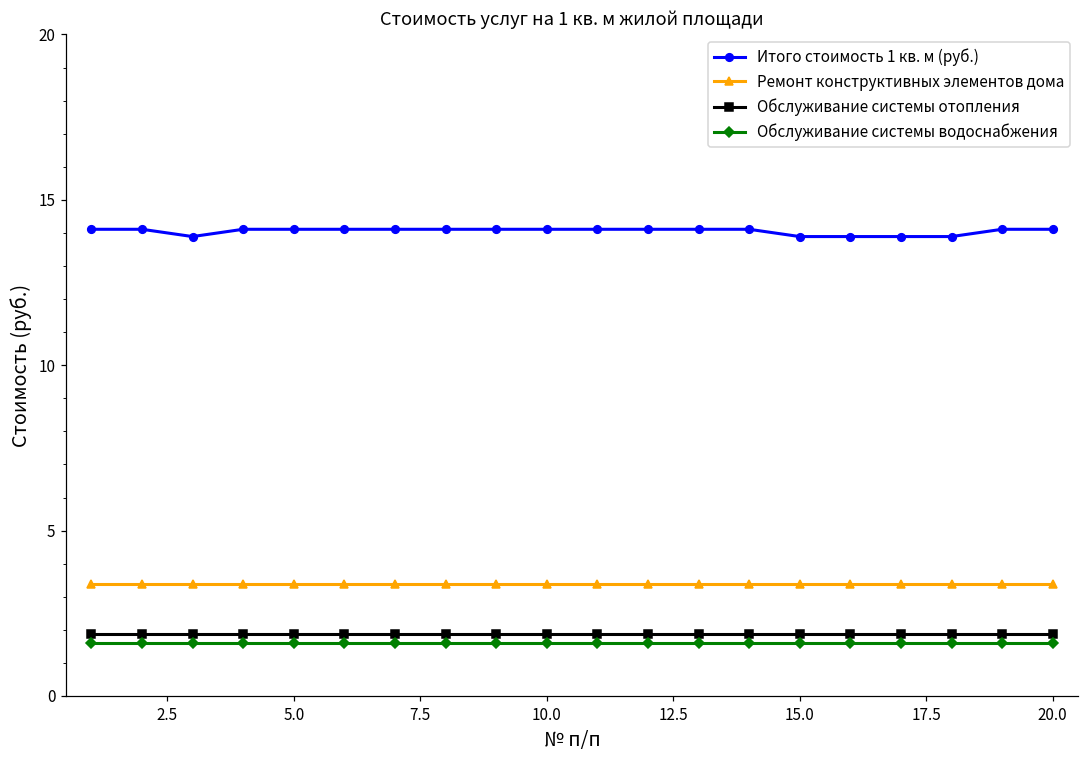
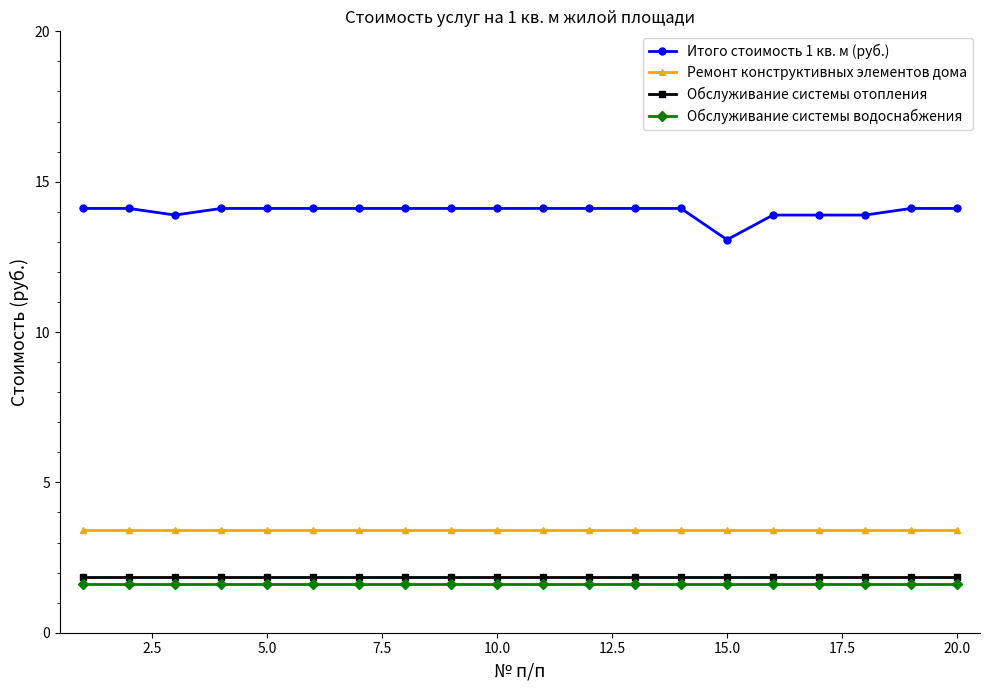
Итого стоимость 1 кв. м (руб.), 15.0: 13.9 -> 13.1
